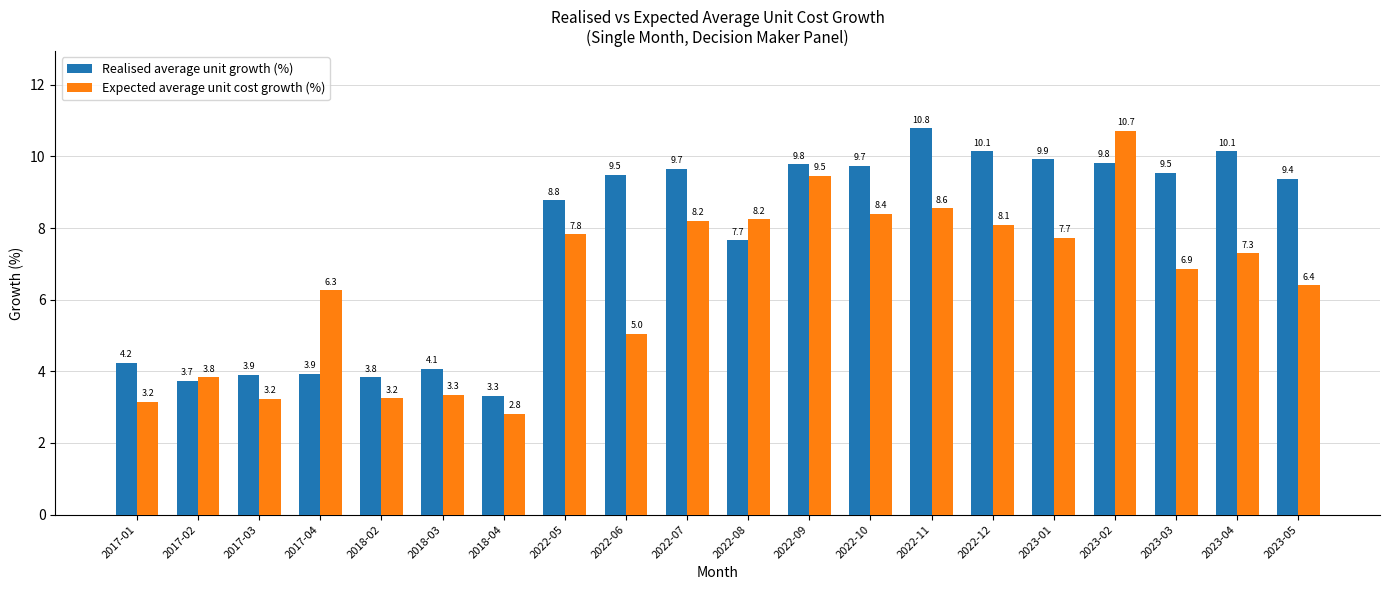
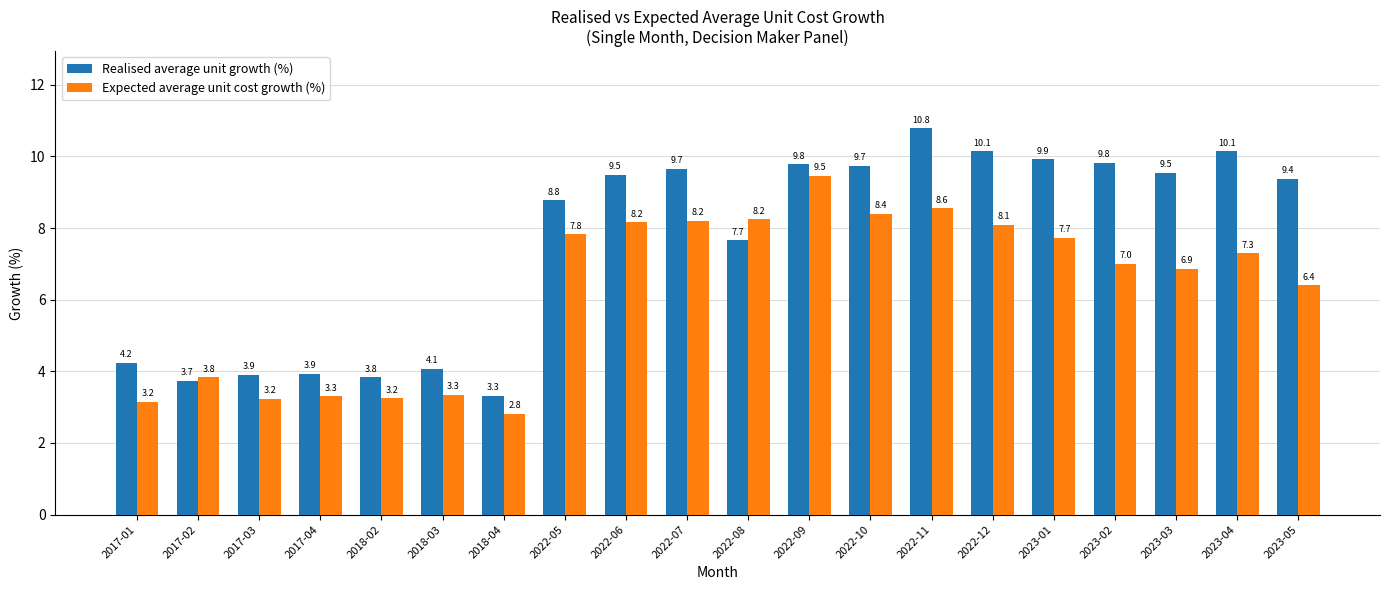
Expected average unit cost growth (%), 2017-04: 6.3 -> 3.3
Expected average unit cost growth (%), 2022-06: 5.0 -> 8.2
Expected average unit cost growth (%), 2023-02: 10.7 -> 7.0
